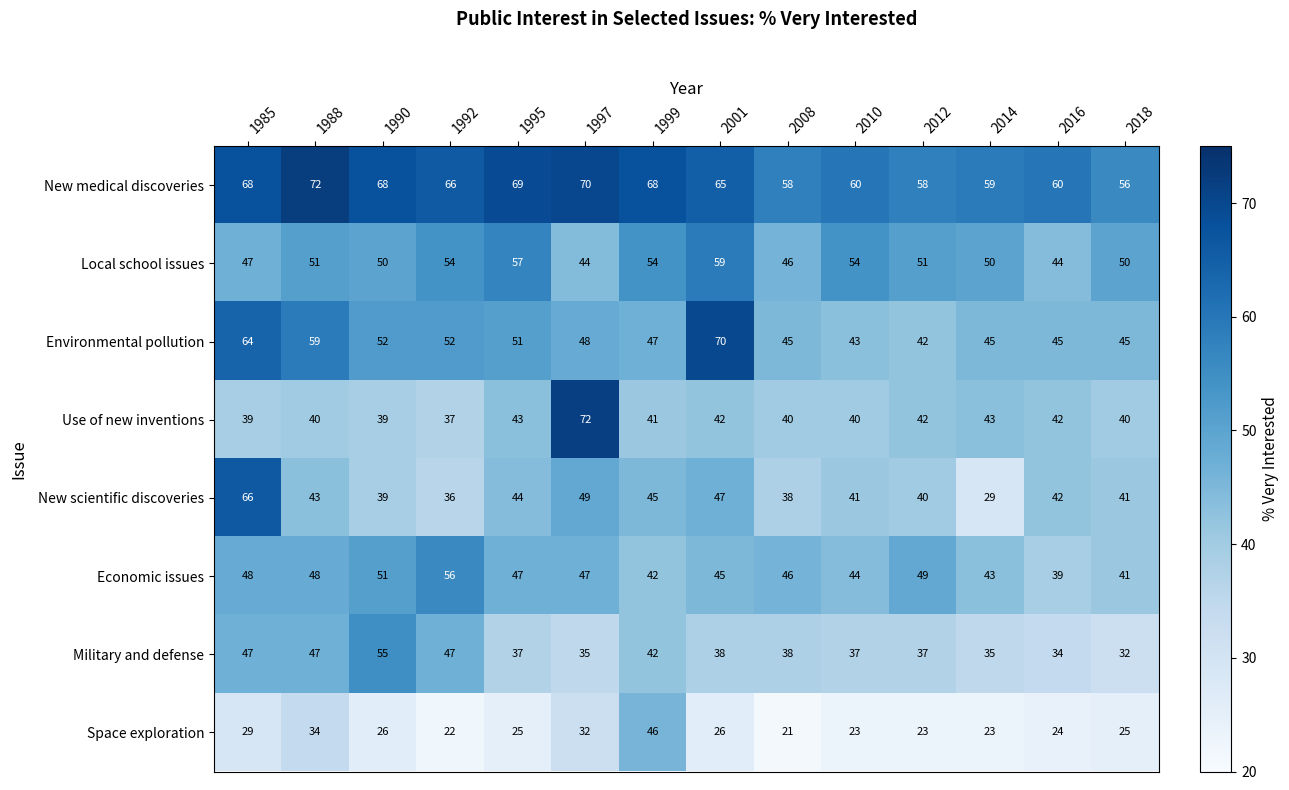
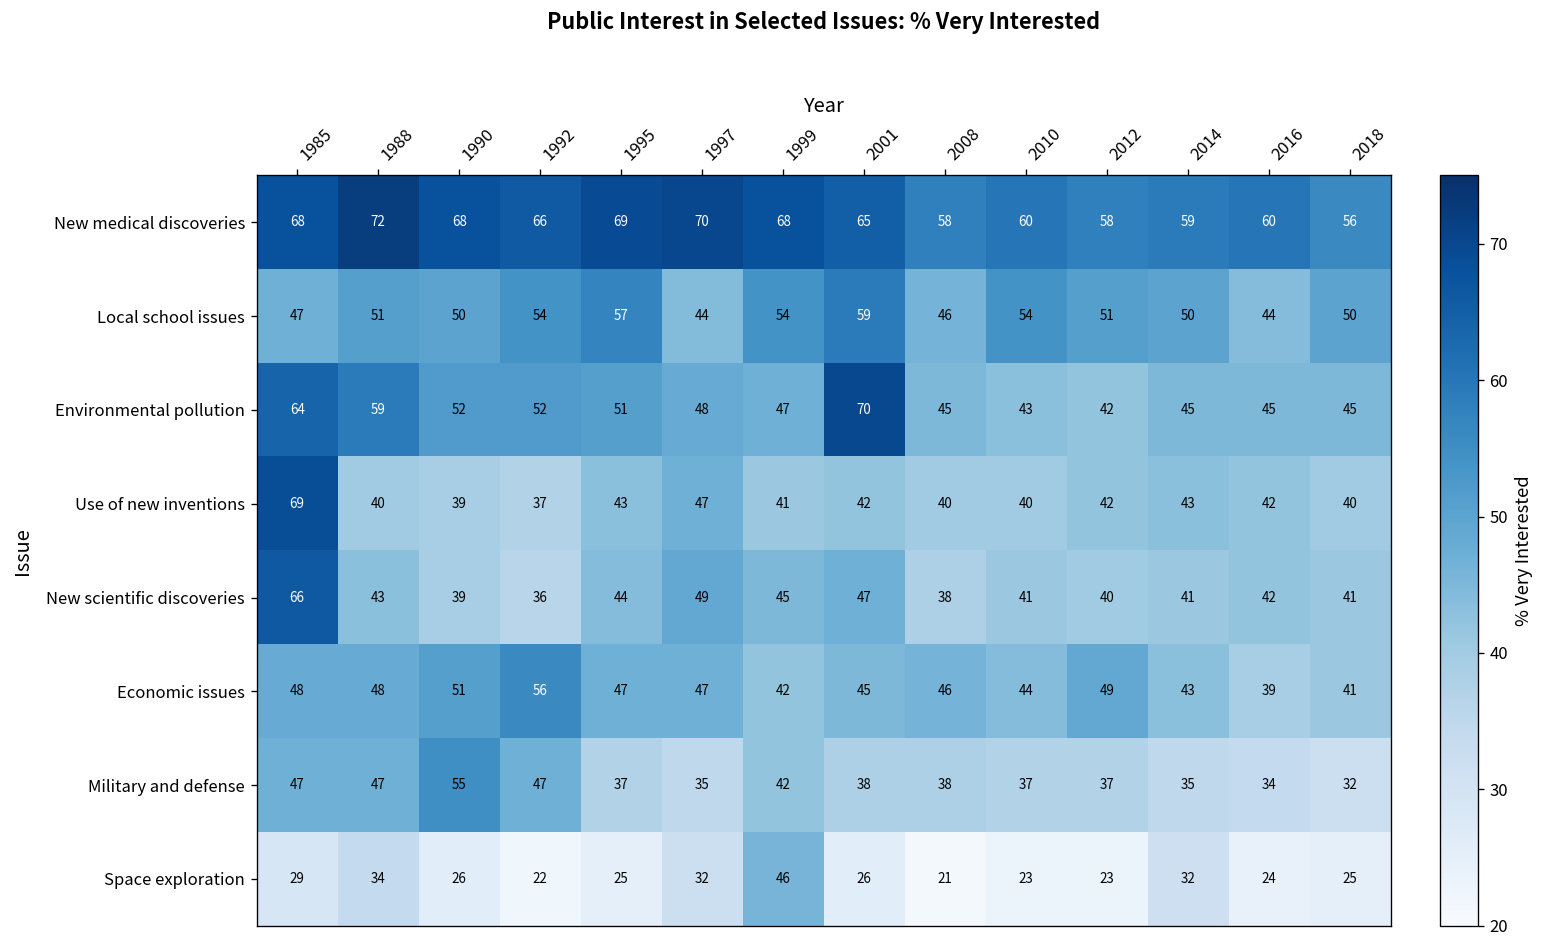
Use of new inventions, 1985: 39 -> 69
Use of new inventions, 1997: 72 -> 47
New scientific discoveries, 2014: 29 -> 41
Space exploration, 2014: 23 -> 32
